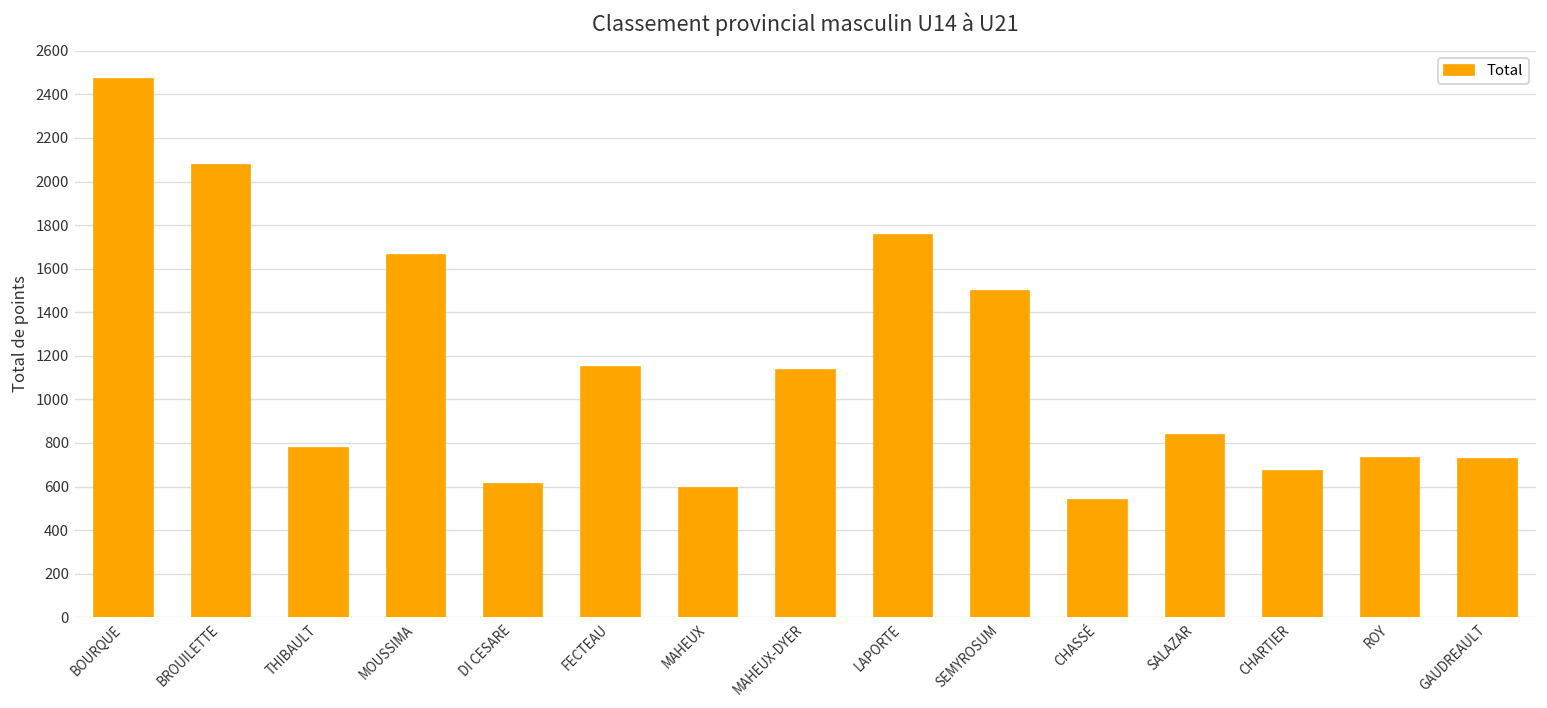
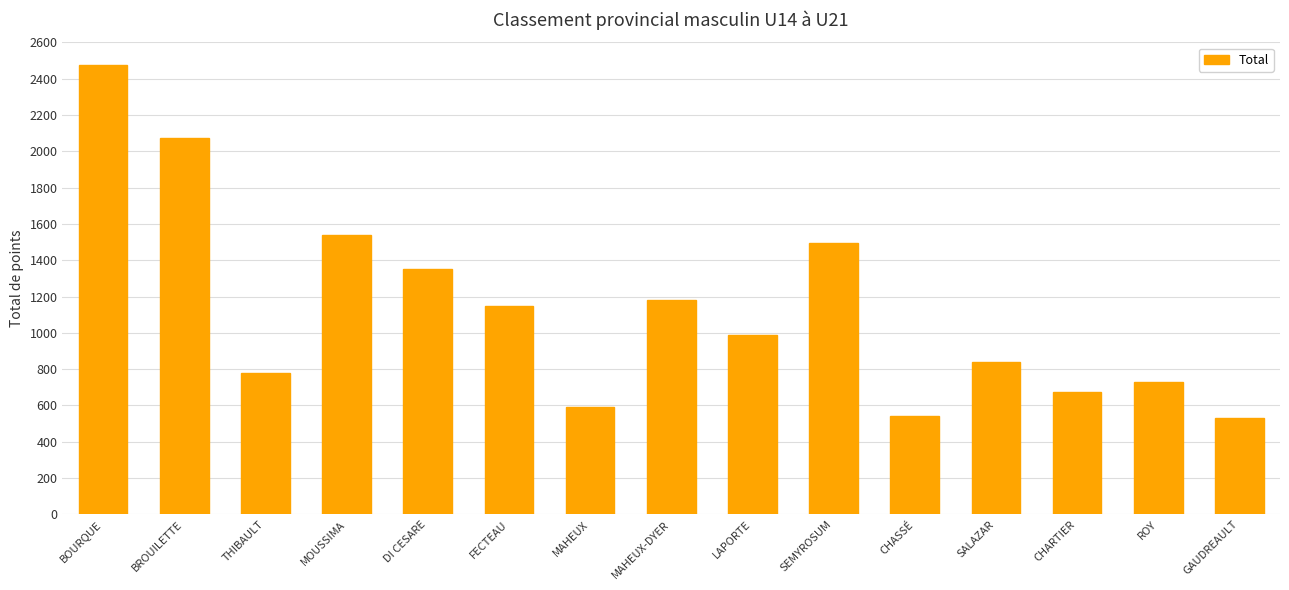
MOUSSIMA: 1660 -> 1540
DI CESARE: 610 -> 1350
MAHEUX-DYER: 1130 -> 1180
LAPORTE: 1750 -> 990
GAUDREAULT: 730 -> 530
